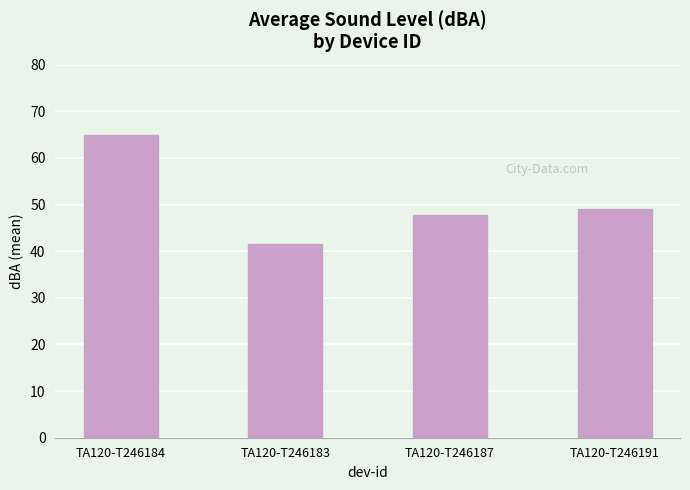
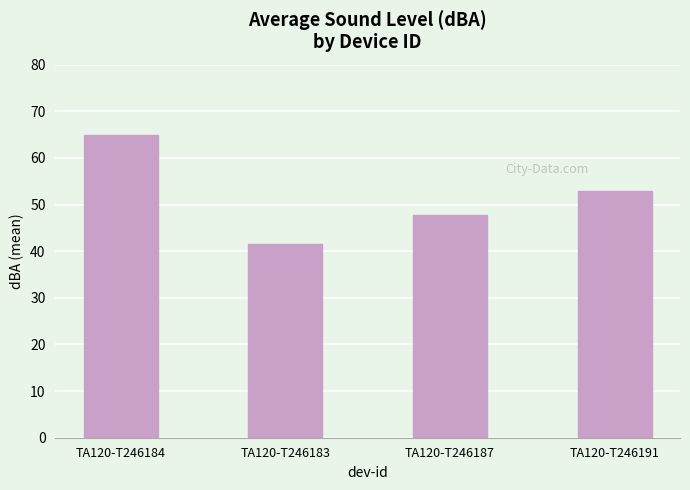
TA120-T246191: 49 -> 53
